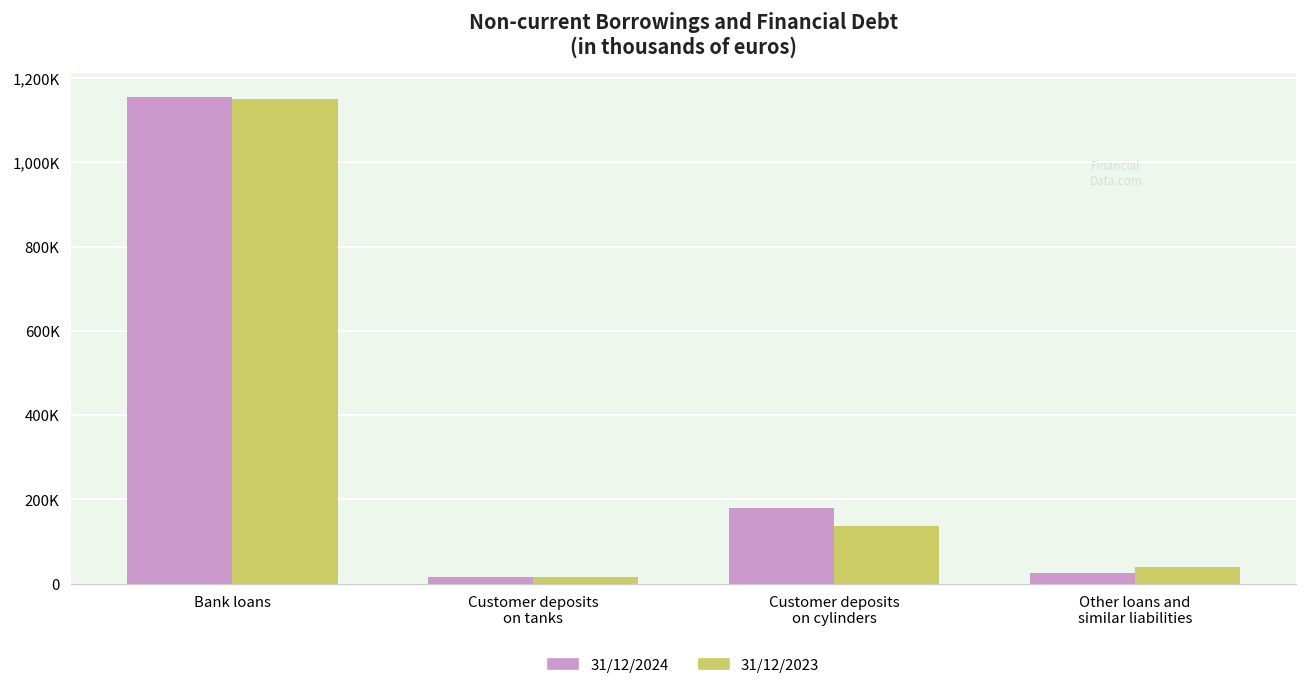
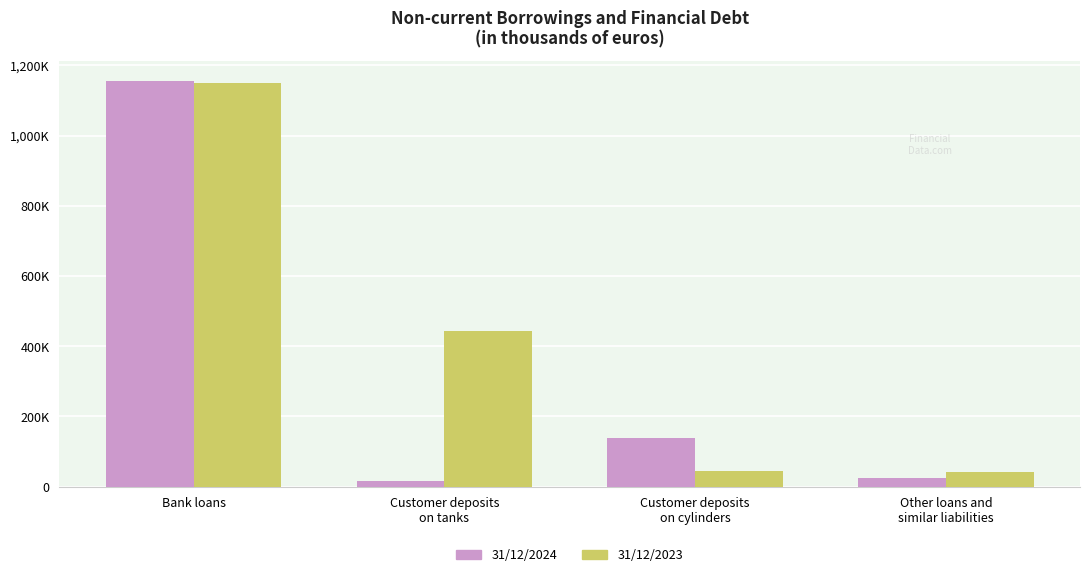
31/12/2023, Customer deposits on tanks: 20,000 -> 440,000
31/12/2024, Customer deposits on cylinders: 180,000 -> 140,000
31/12/2023, Customer deposits on cylinders: 140,000 -> 40,000
